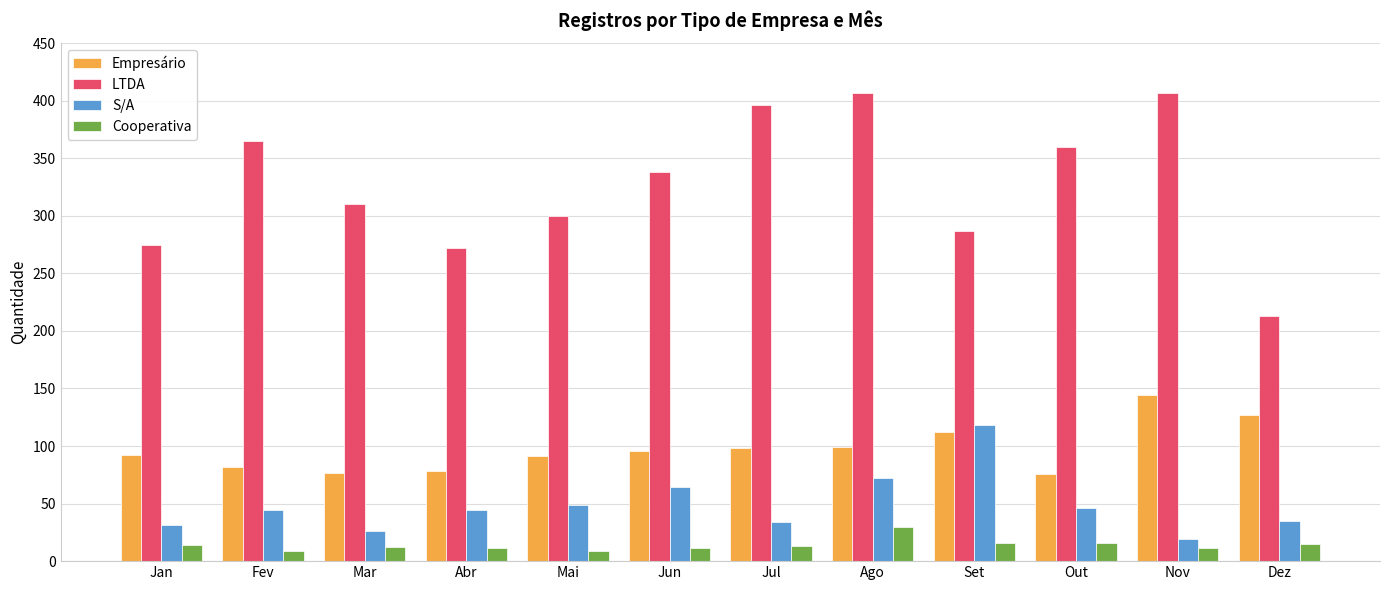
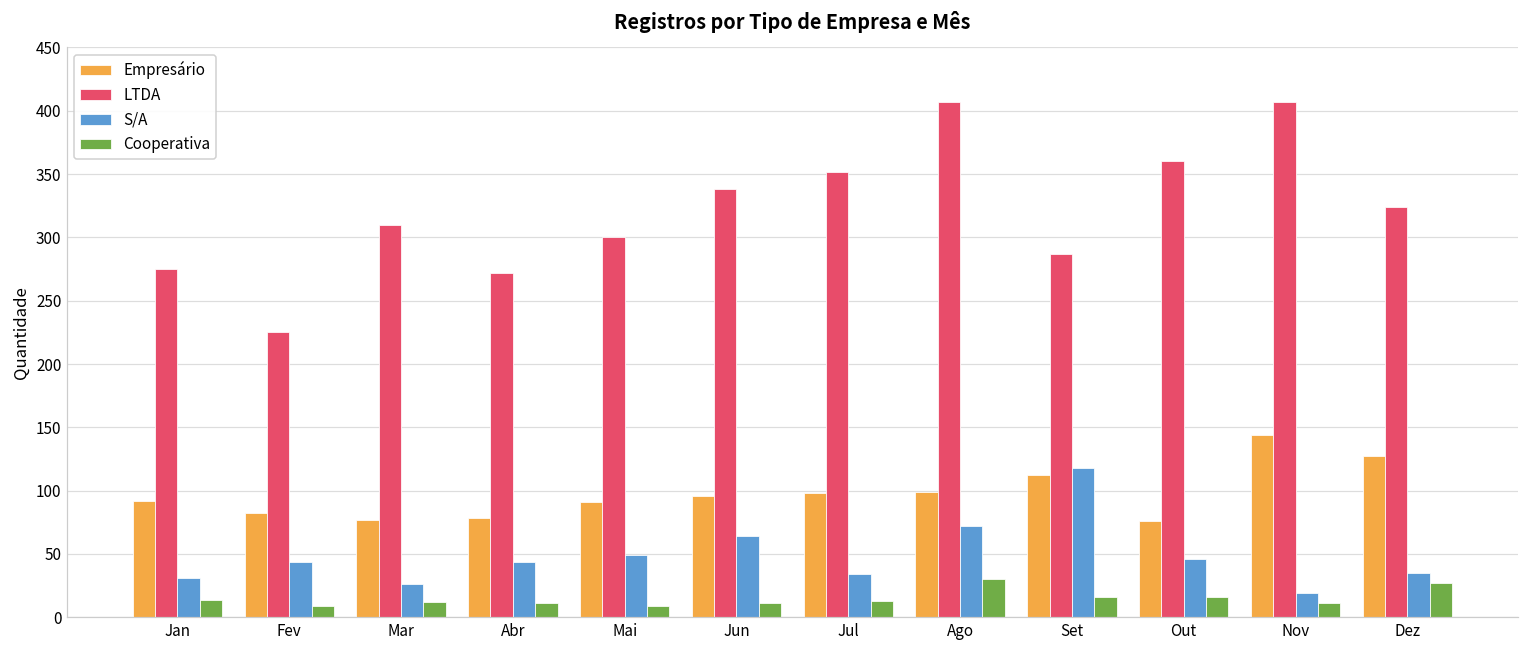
LTDA, Fev: 365 -> 225
LTDA, Jul: 396 -> 352
LTDA, Dez: 213 -> 324
Cooperativa, Dez: 15 -> 27
